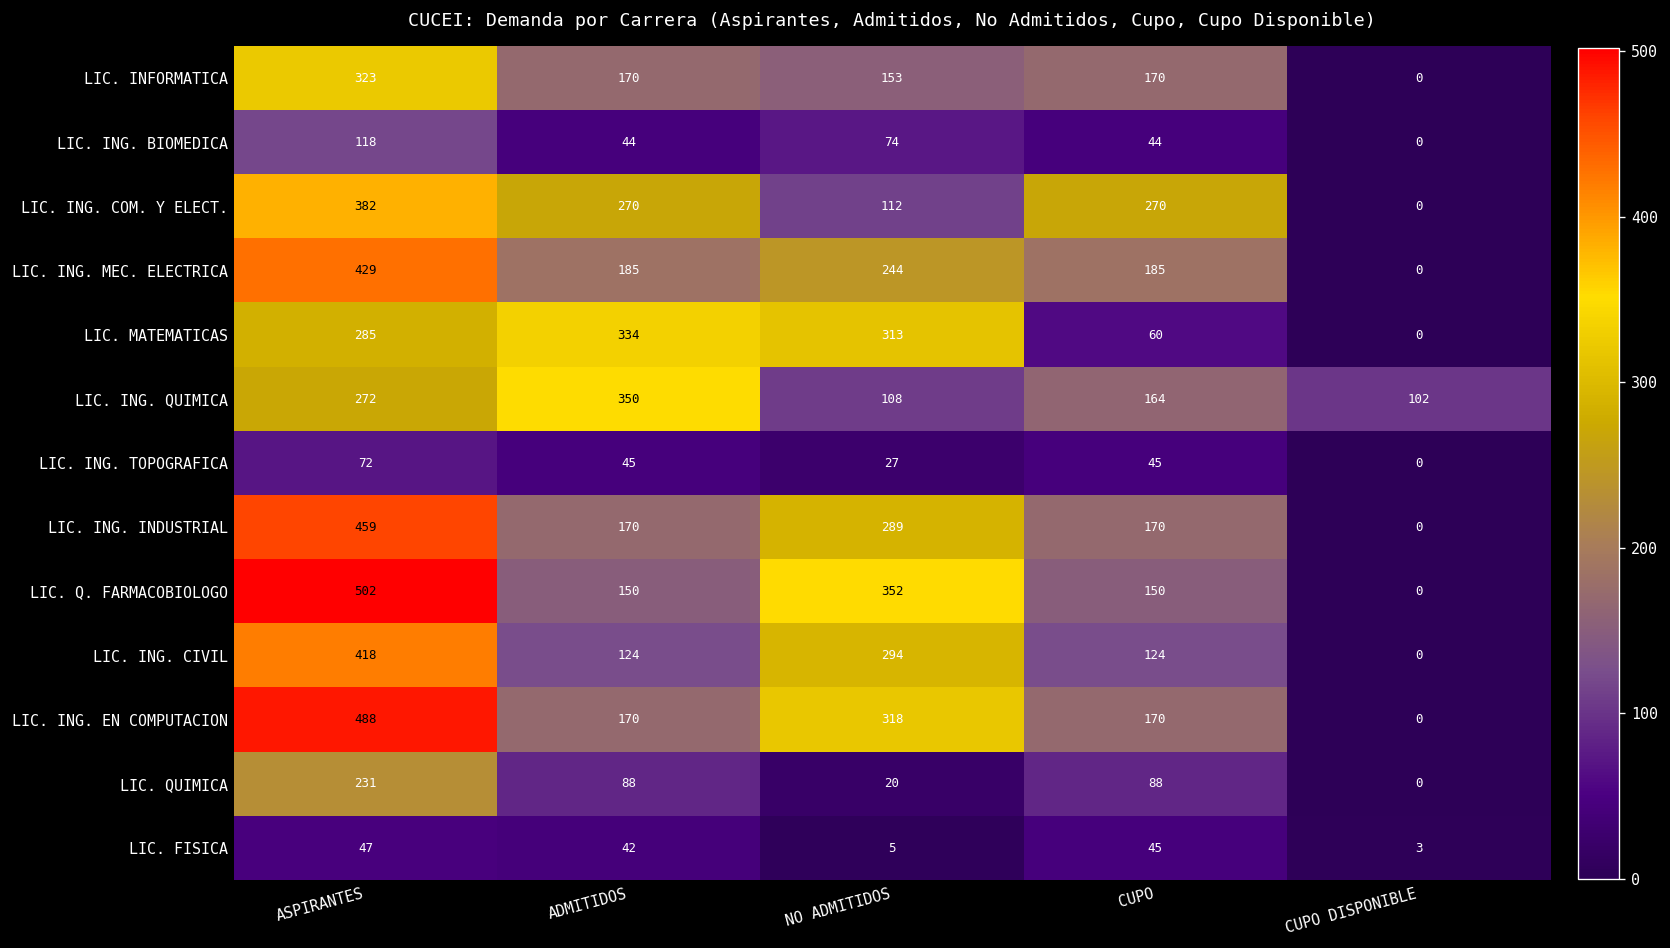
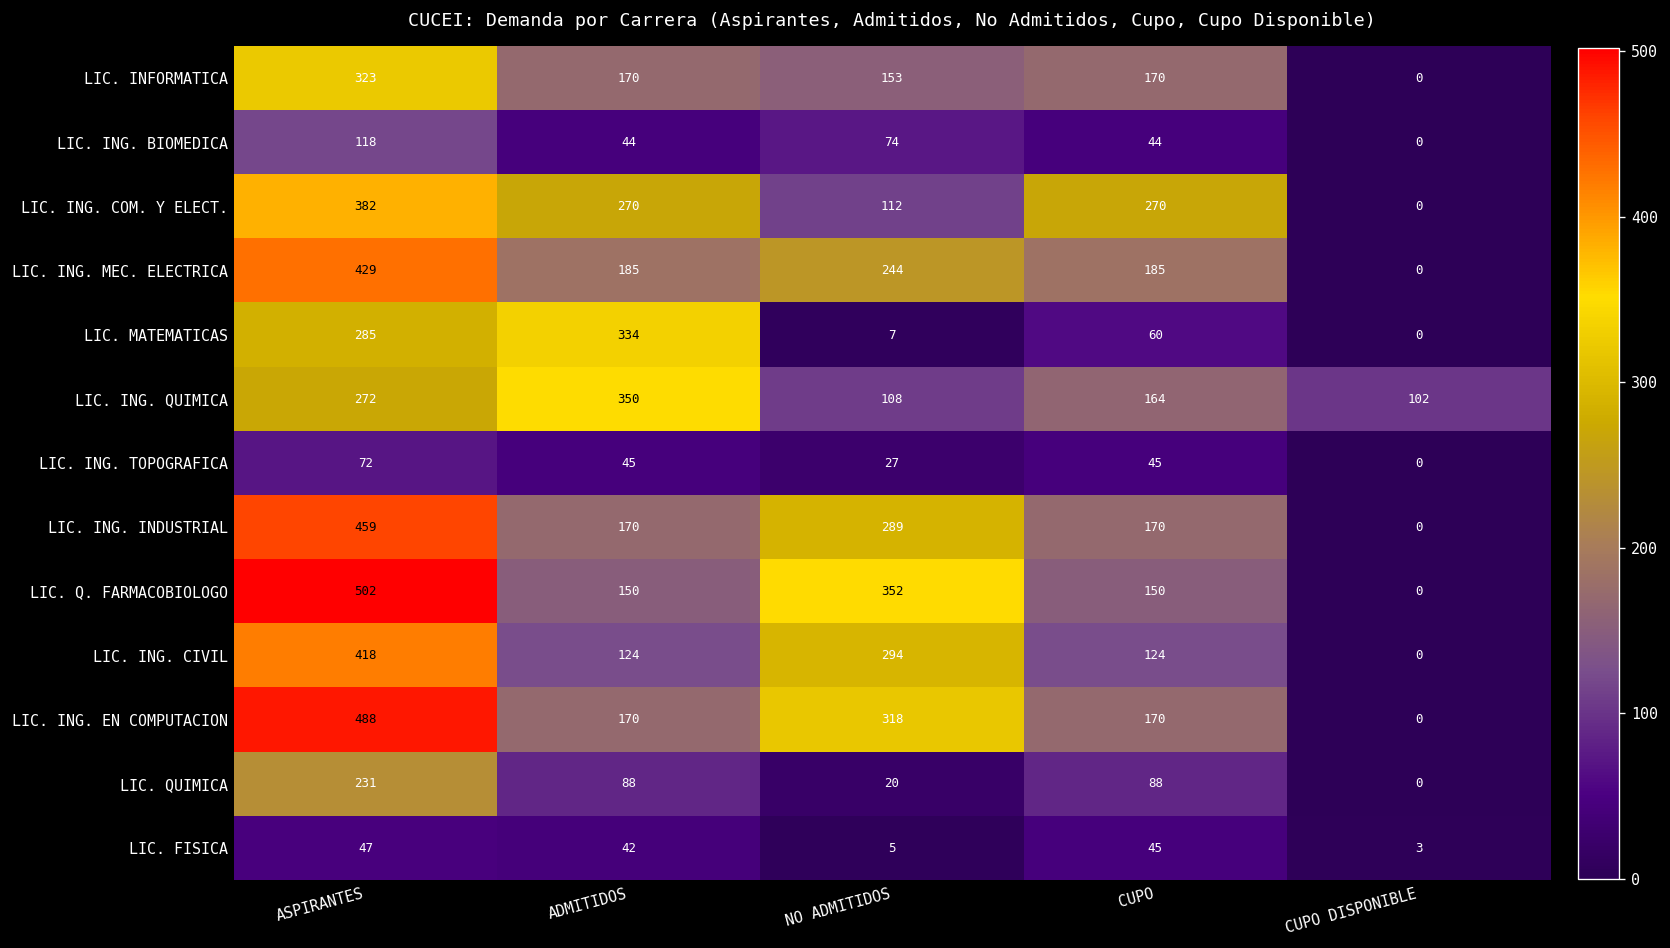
LIC. MATEMATICAS, NO ADMITIDOS: 313 -> 7
